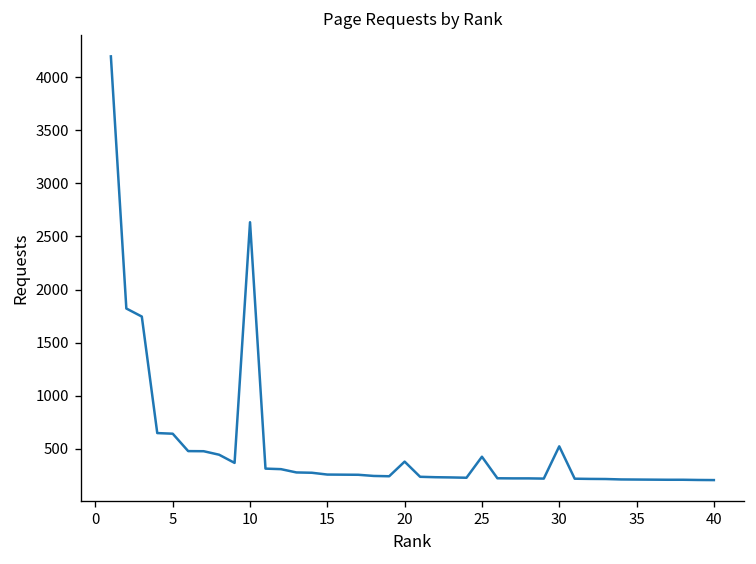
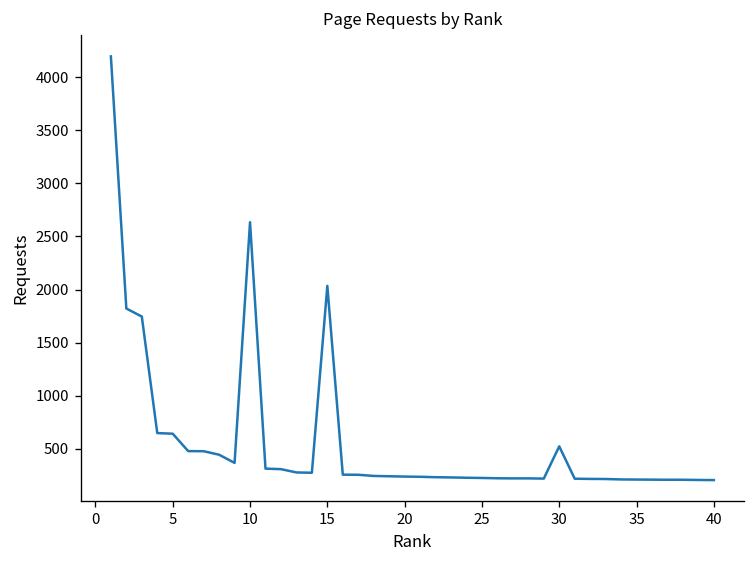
15: 300 -> 2000
20: 400 -> 200
25: 400 -> 200
